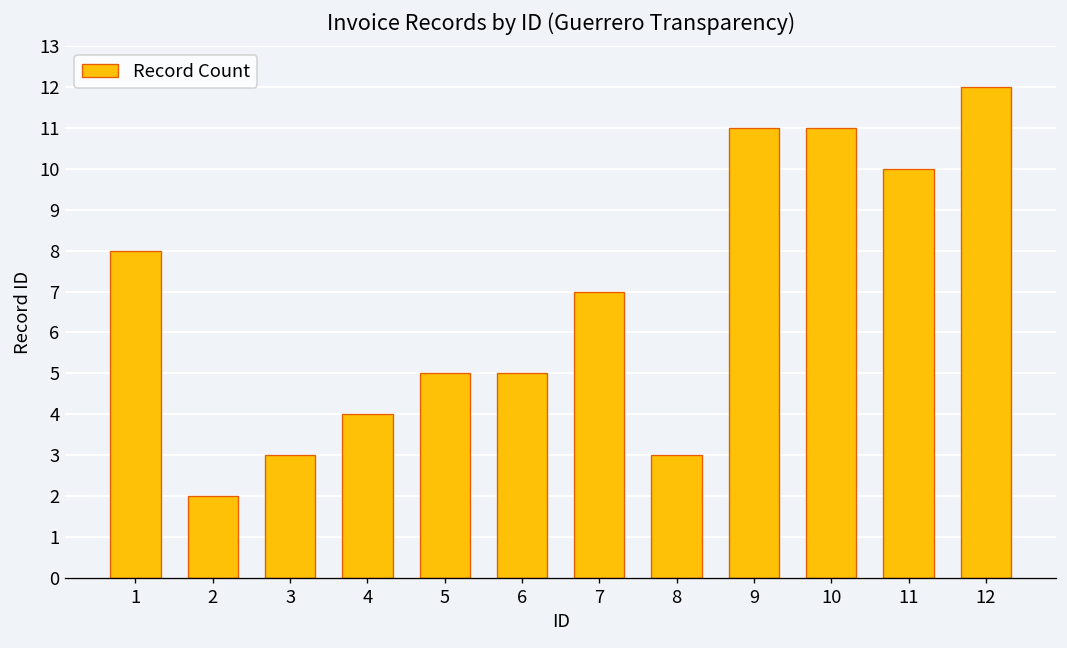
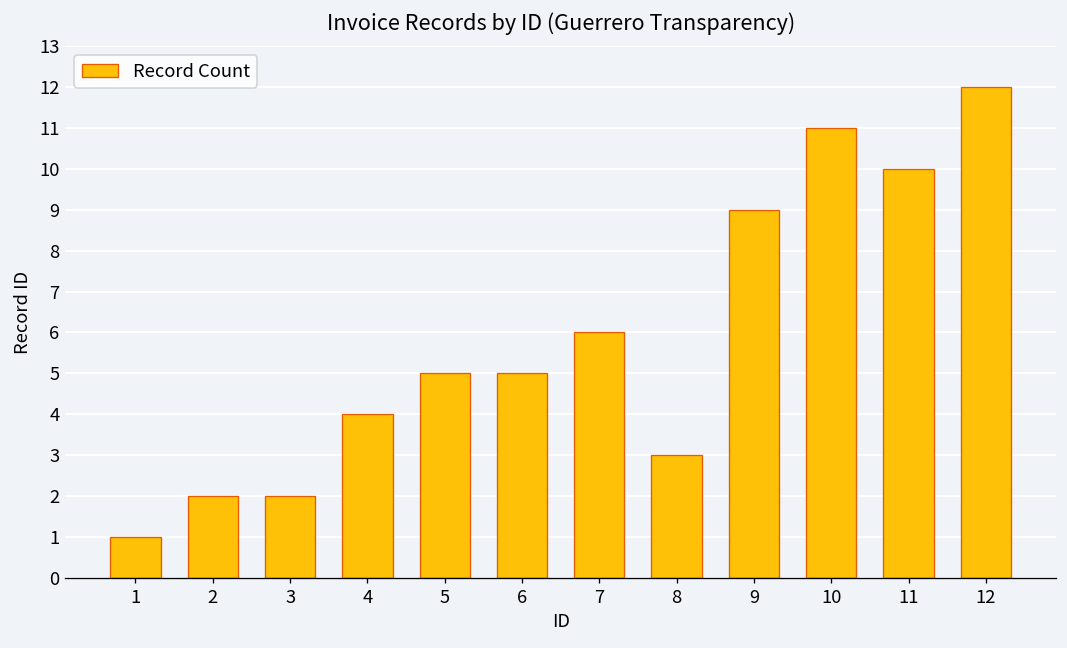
1: 8 -> 1
3: 3 -> 2
7: 7 -> 6
9: 11 -> 9
